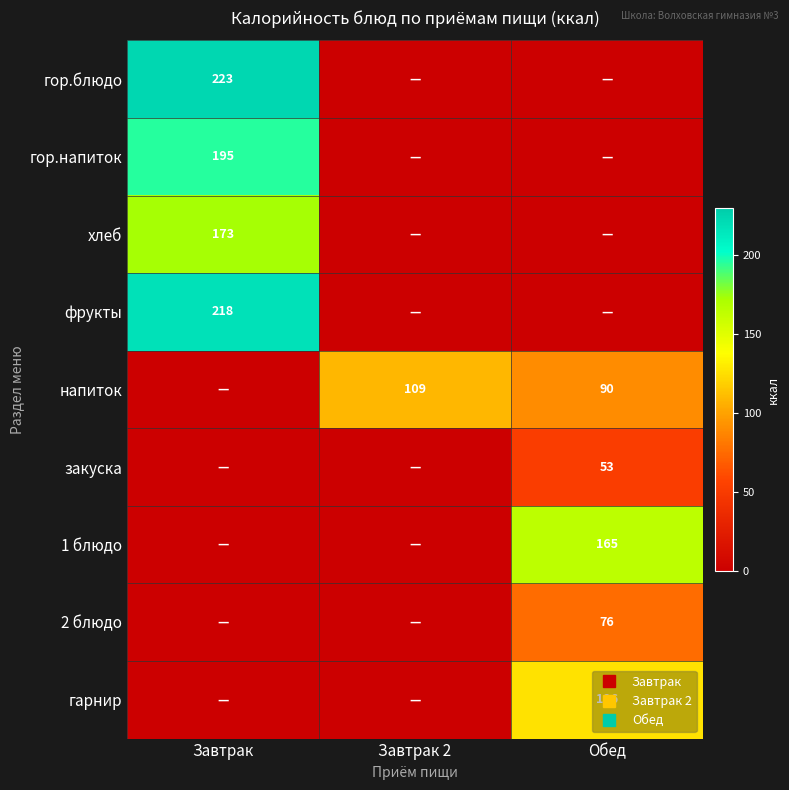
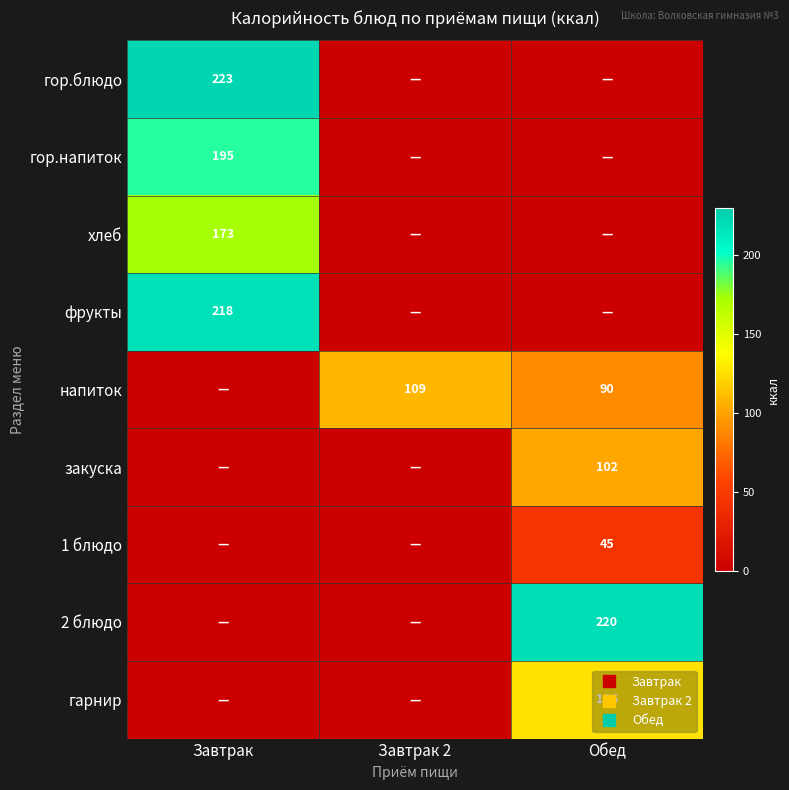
закуска, Обед: 53 -> 102
1 блюдо, Обед: 165 -> 45
2 блюдо, Обед: 76 -> 220
